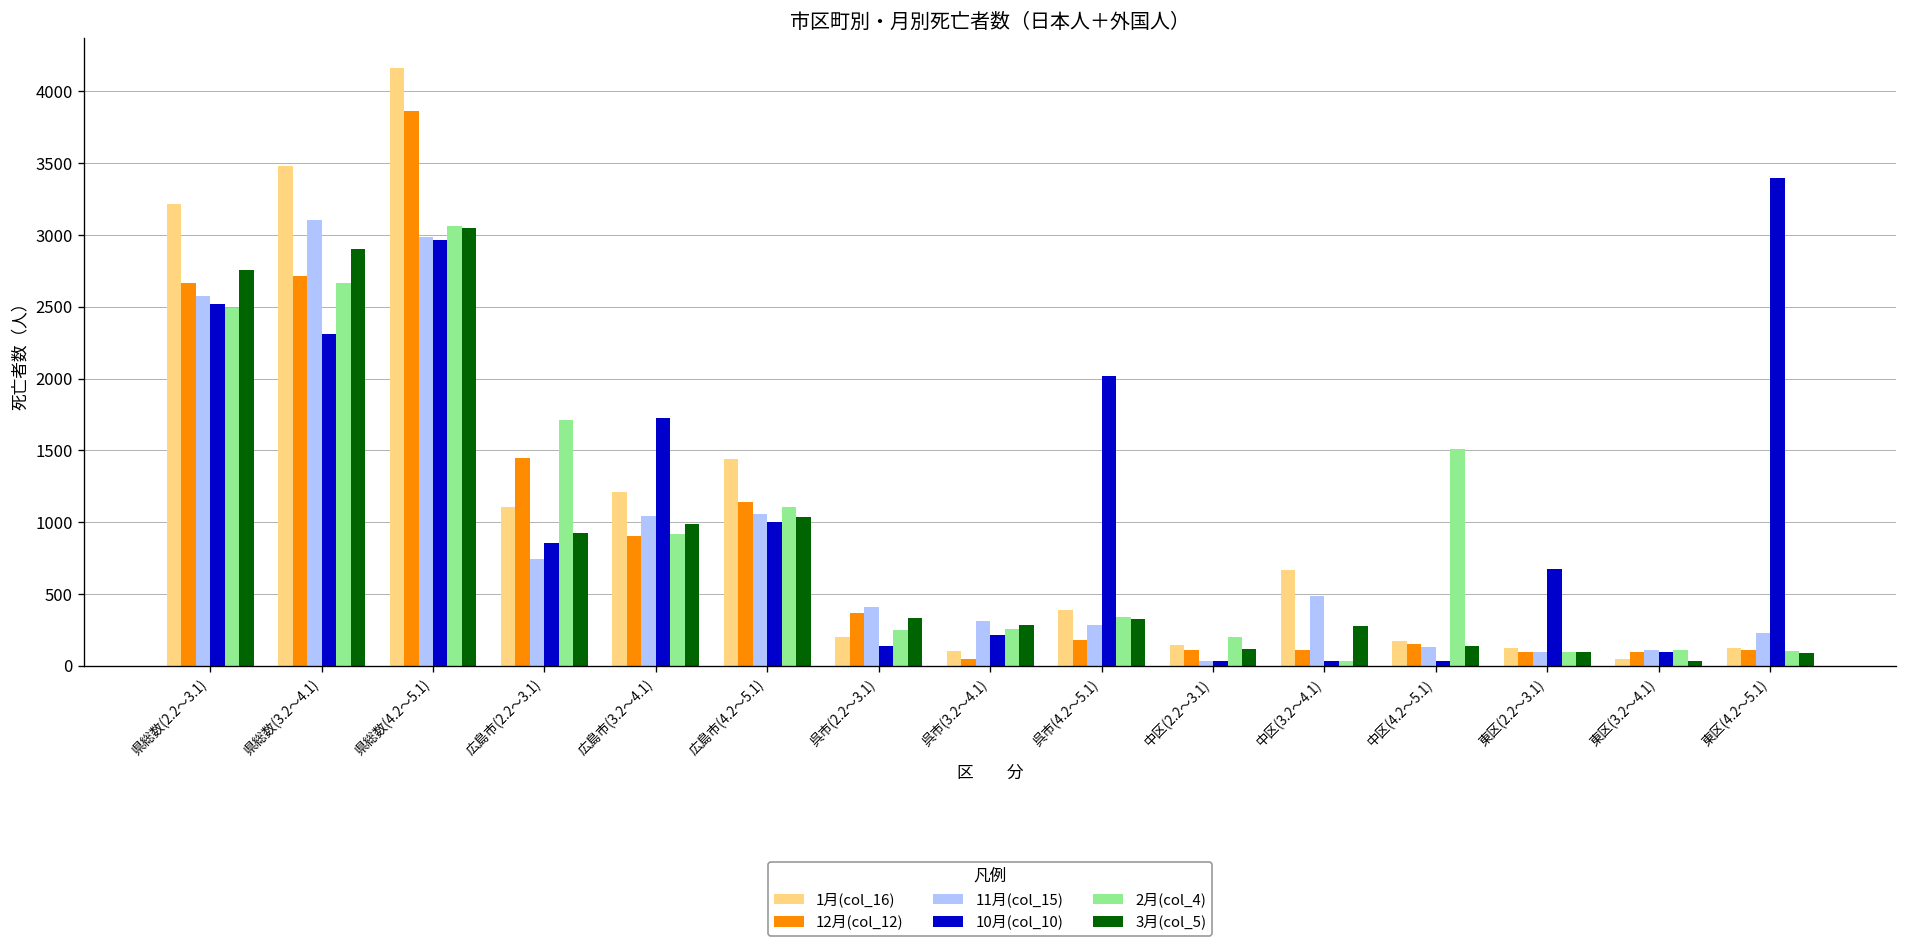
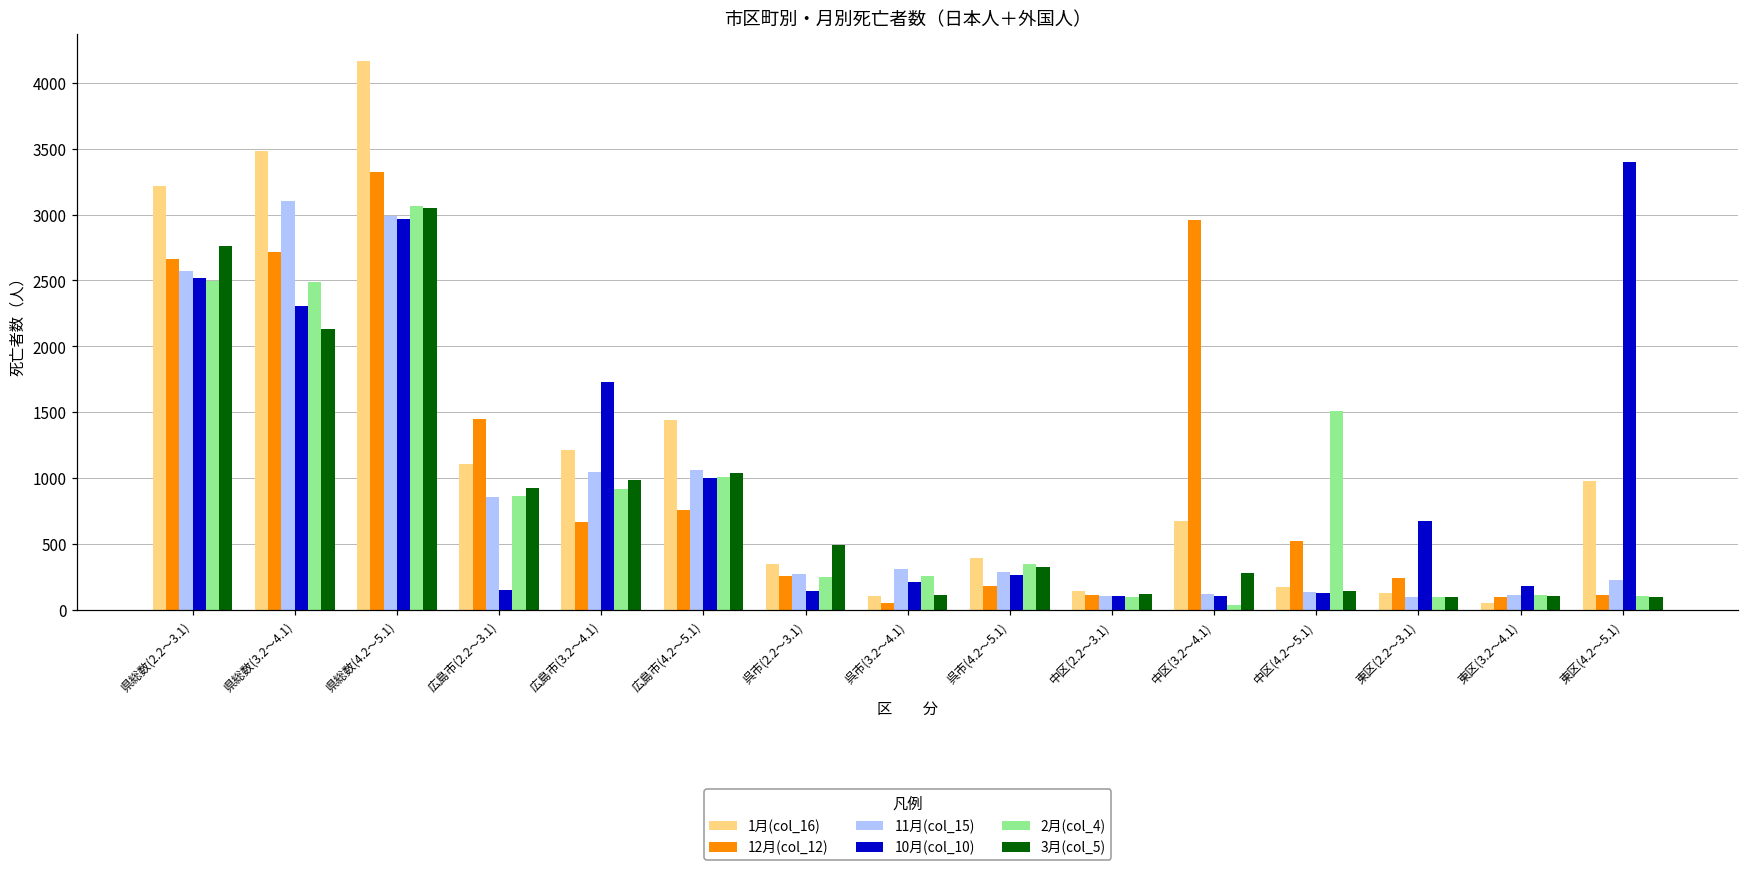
2月(col_4), 県総数(3.2～4.1): 2670 -> 2490
3月(col_5), 県総数(3.2～4.1): 2900 -> 2130
12月(col_12), 県総数(4.2～5.1): 3860 -> 3320
11月(col_15), 広島市(2.2～3.1): 740 -> 850
10月(col_10), 広島市(2.2～3.1): 860 -> 150
2月(col_4), 広島市(2.2～3.1): 1710 -> 870
12月(col_12), 広島市(3.2～4.1): 910 -> 660
12月(col_12), 広島市(4.2～5.1): 1140 -> 760
2月(col_4), 広島市(4.2～5.1): 1110 -> 1000
1月(col_16), 呉市(2.2～3.1): 200 -> 350
12月(col_12), 呉市(2.2～3.1): 370 -> 260
11月(col_15), 呉市(2.2～3.1): 410 -> 270
3月(col_5), 呉市(2.2～3.1): 330 -> 490
3月(col_5), 呉市(3.2～4.1): 280 -> 110
10月(col_10), 呉市(4.2～5.1): 2020 -> 260
11月(col_15), 中区(2.2～3.1): 30 -> 100
10月(col_10), 中区(2.2～3.1): 40 -> 100
2月(col_4), 中区(2.2～3.1): 200 -> 100
12月(col_12), 中区(3.2～4.1): 110 -> 2960
11月(col_15), 中区(3.2～4.1): 480 -> 120
10月(col_10), 中区(3.2～4.1): 40 -> 110
12月(col_12), 中区(4.2～5.1): 150 -> 520
10月(col_10), 中区(4.2～5.1): 30 -> 120
12月(col_12), 東区(2.2～3.1): 100 -> 240
10月(col_10), 東区(3.2～4.1): 90 -> 180
3月(col_5), 東区(3.2～4.1): 30 -> 100
1月(col_16), 東区(4.2～5.1): 120 -> 980
